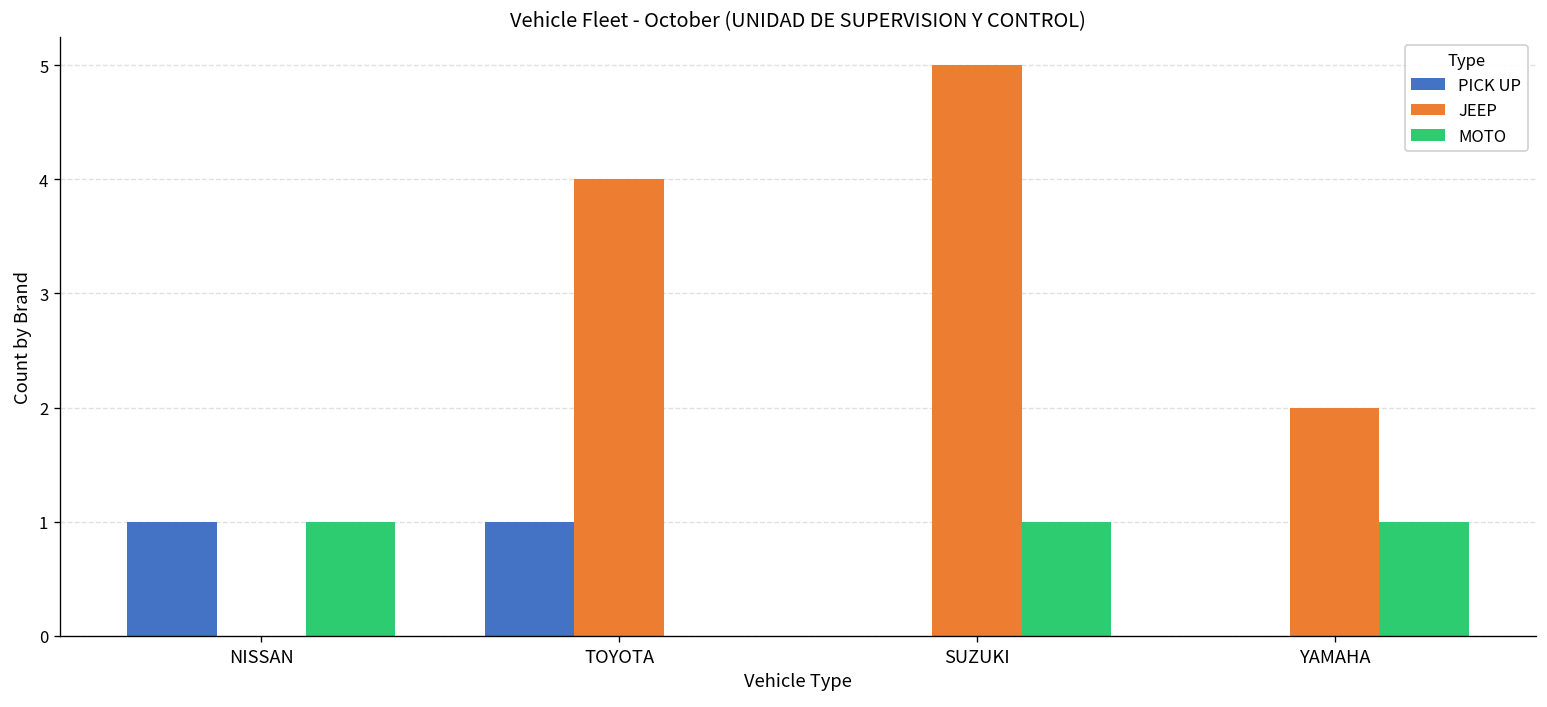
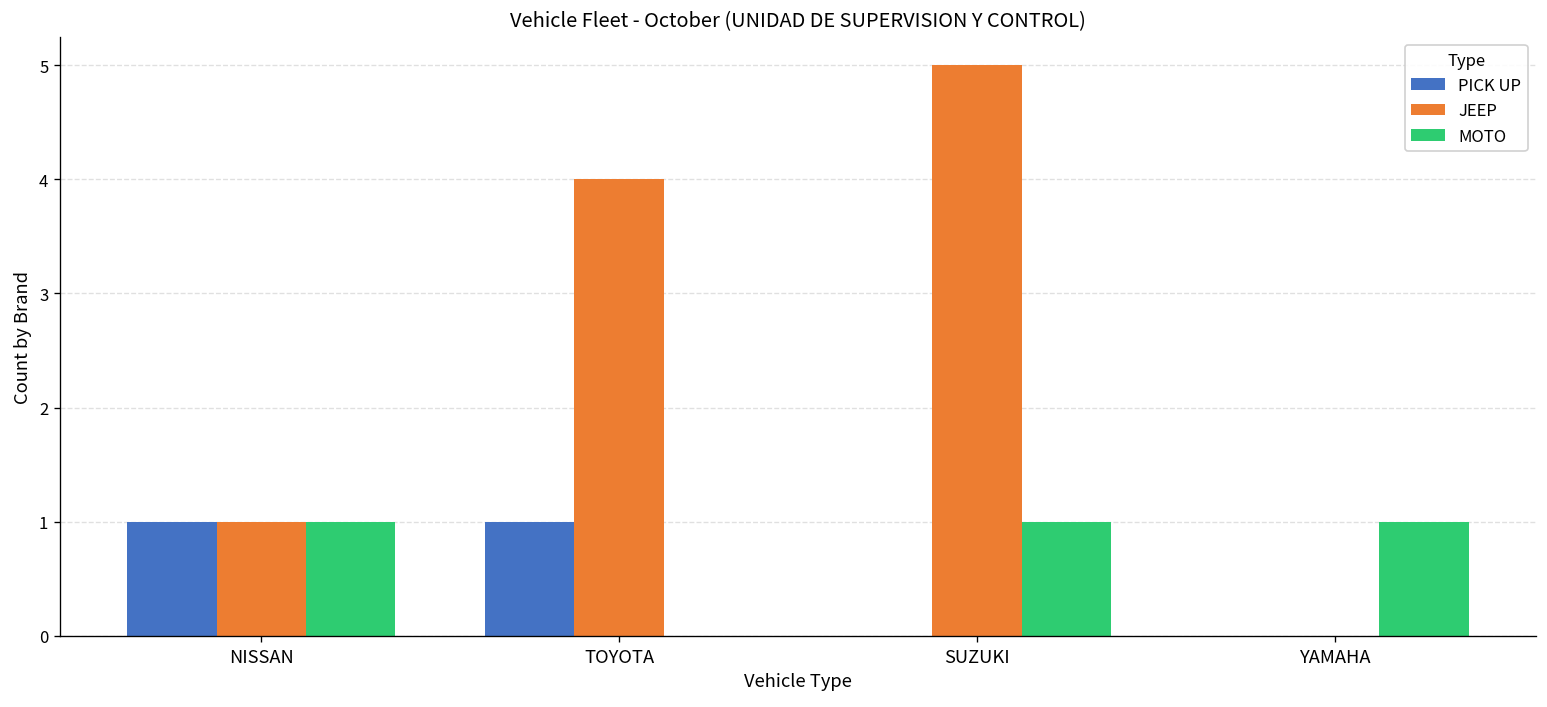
JEEP, NISSAN: 0 -> 1
JEEP, YAMAHA: 2 -> 0
